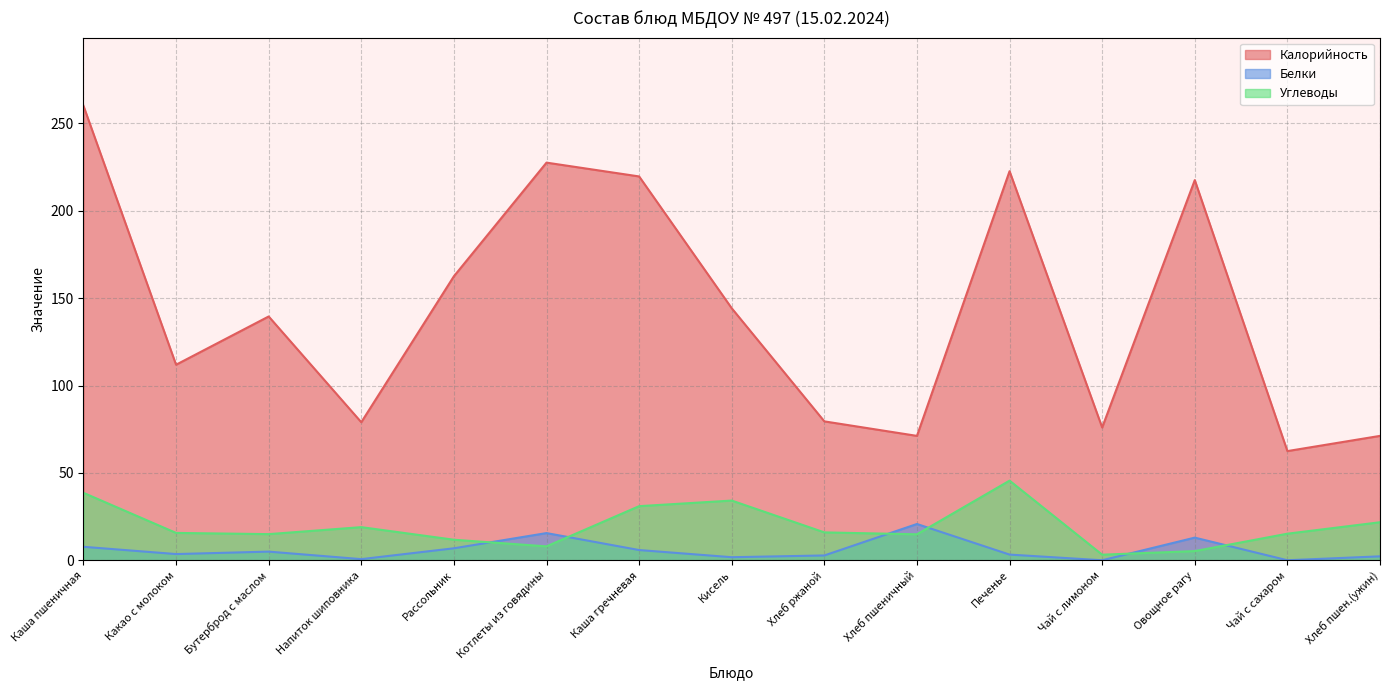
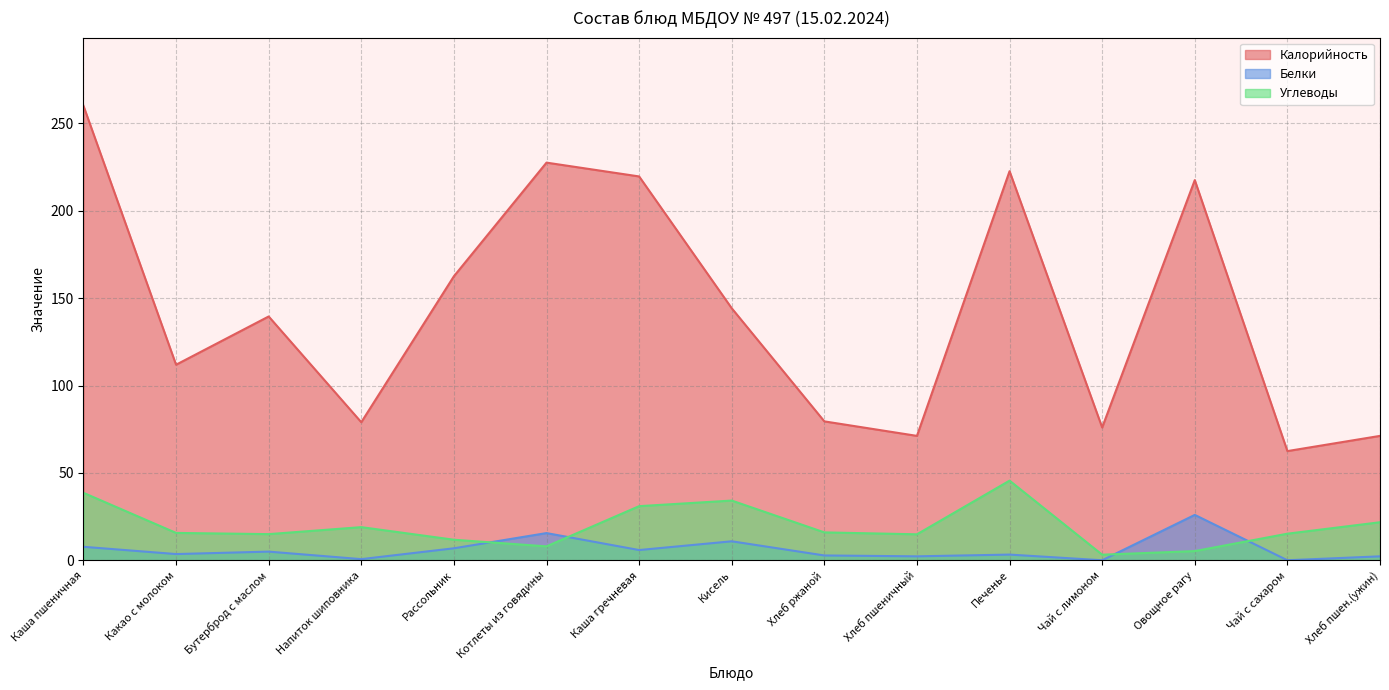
Белки, Кисель: 2 -> 11
Белки, Хлеб пшеничный: 21 -> 2
Белки, Овощное рагу: 13 -> 26
